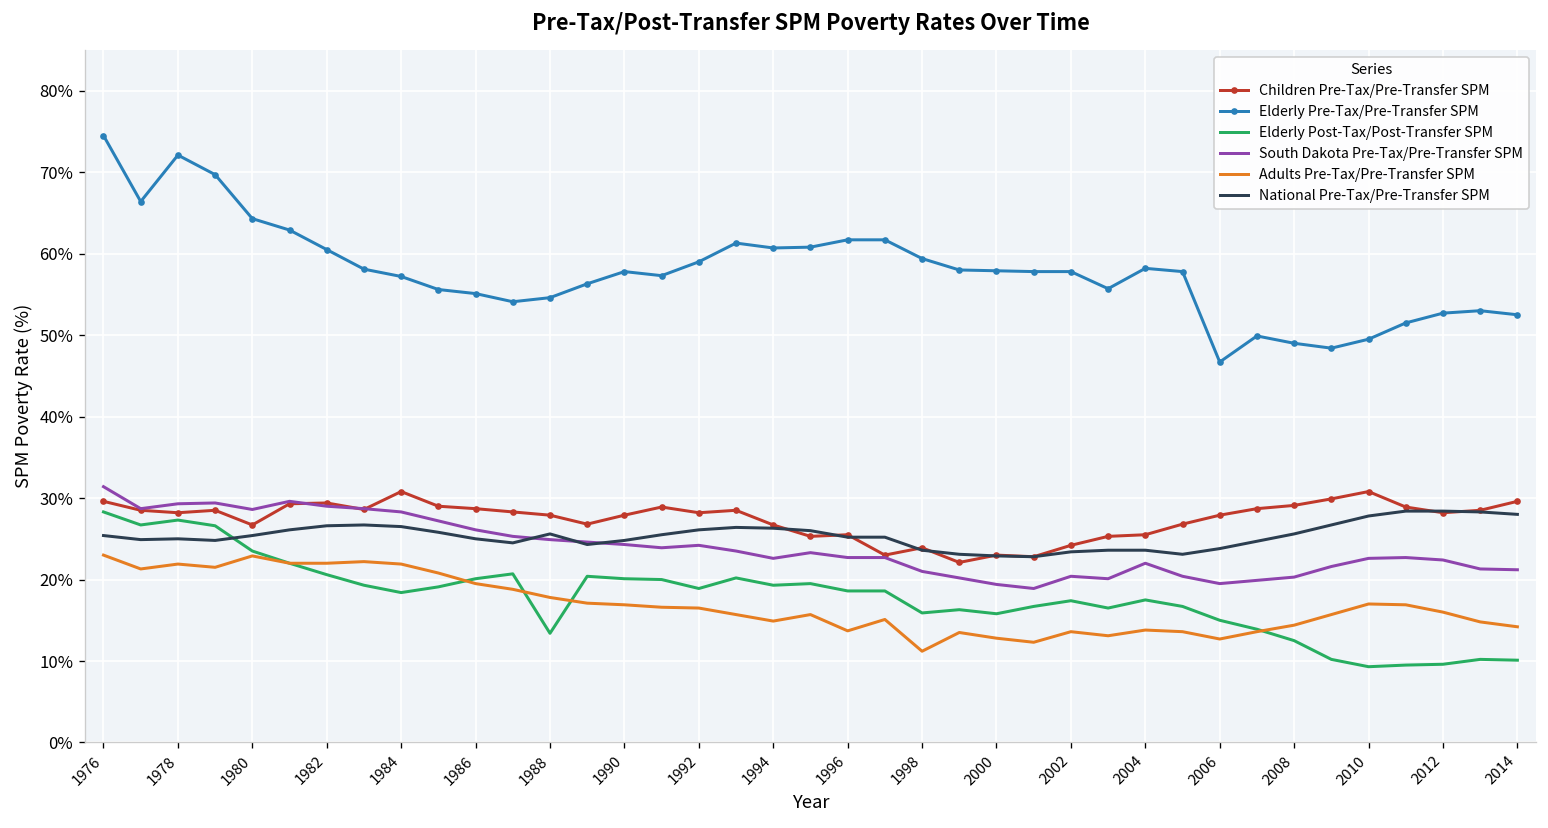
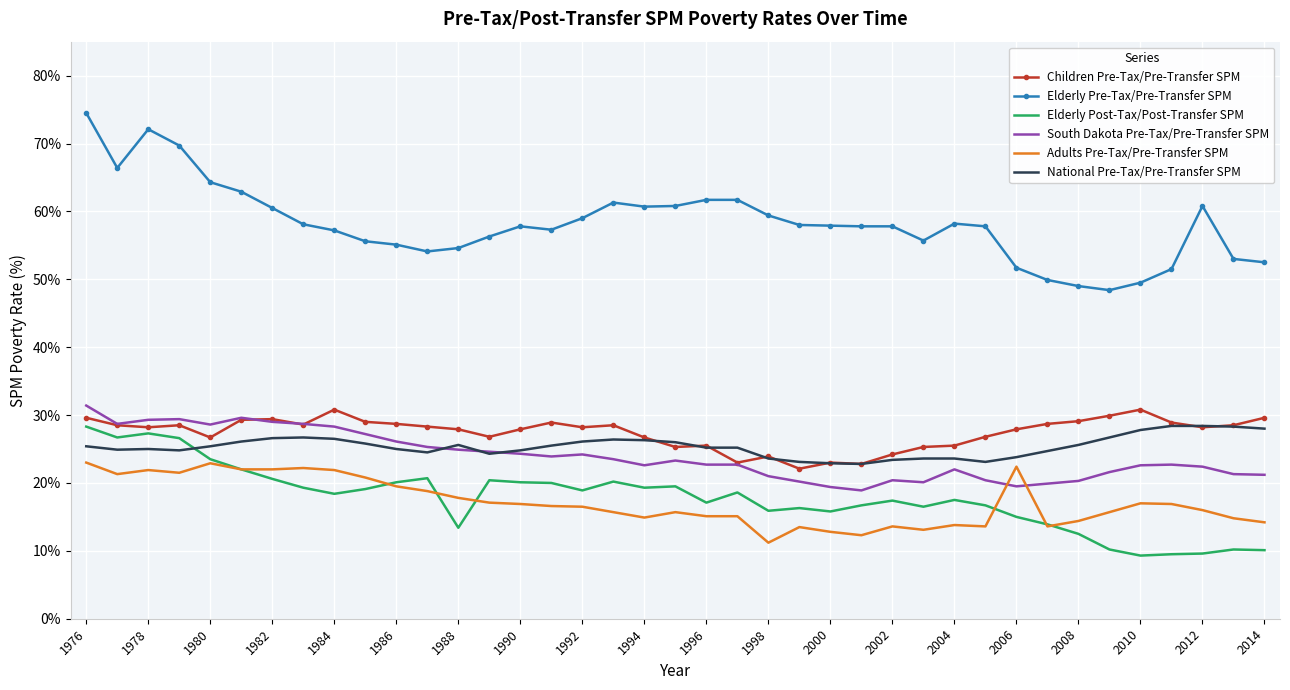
Elderly Post-Tax/Post-Transfer SPM, 1996: 19% -> 17%
Adults Pre-Tax/Pre-Transfer SPM, 1996: 14% -> 15%
Elderly Pre-Tax/Pre-Transfer SPM, 2006: 47% -> 52%
Adults Pre-Tax/Pre-Transfer SPM, 2006: 13% -> 22%
Elderly Pre-Tax/Pre-Transfer SPM, 2012: 53% -> 61%
